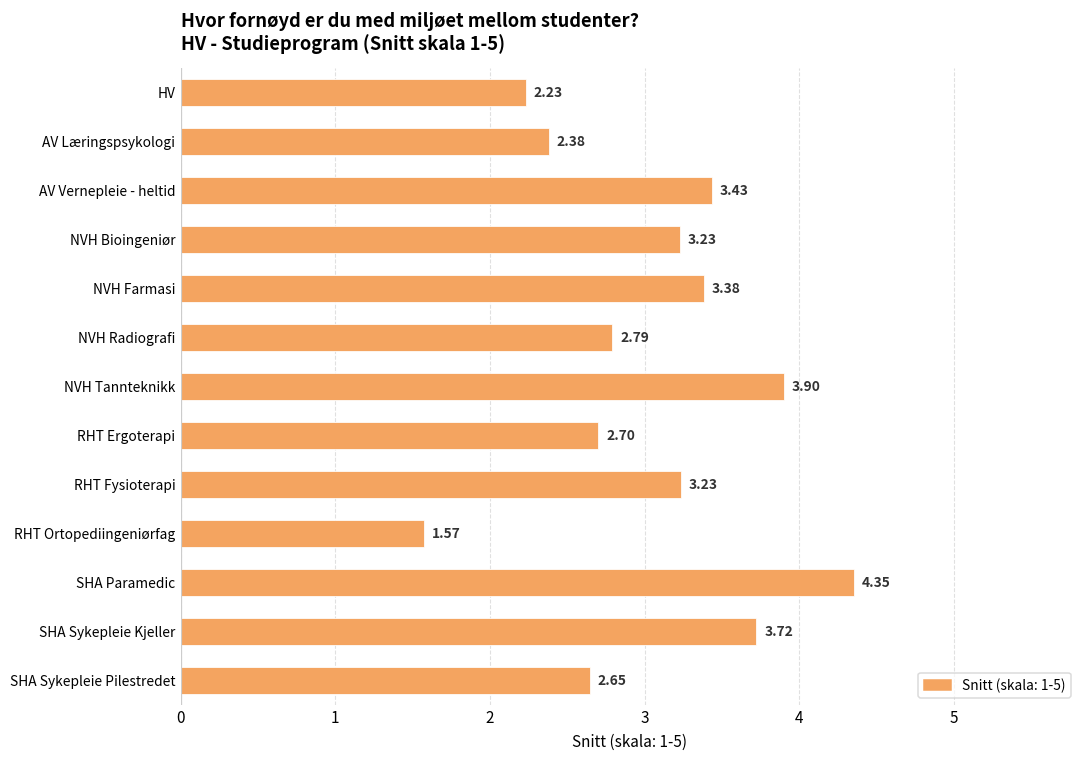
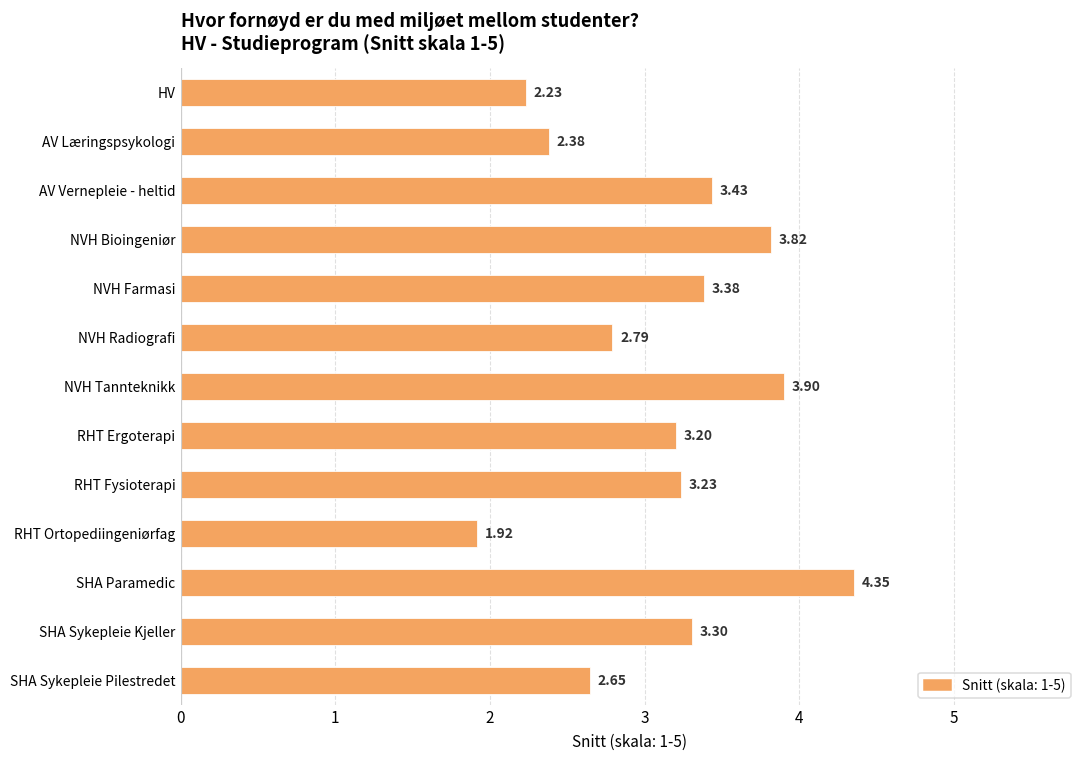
NVH Bioingeniør: 3.23 -> 3.82
RHT Ergoterapi: 2.70 -> 3.20
RHT Ortopediingeniørfag: 1.57 -> 1.92
SHA Sykepleie Kjeller: 3.72 -> 3.30
